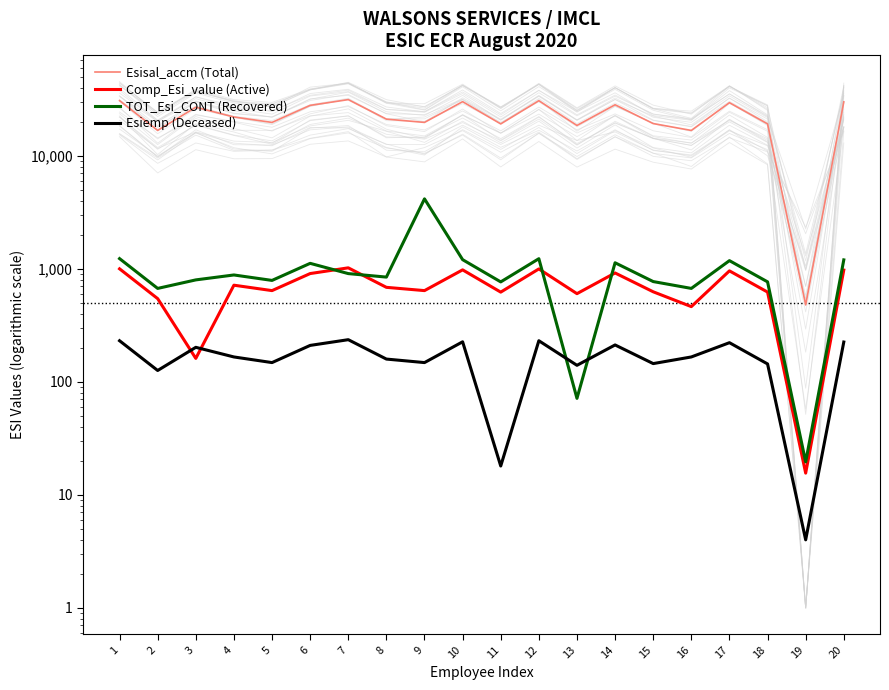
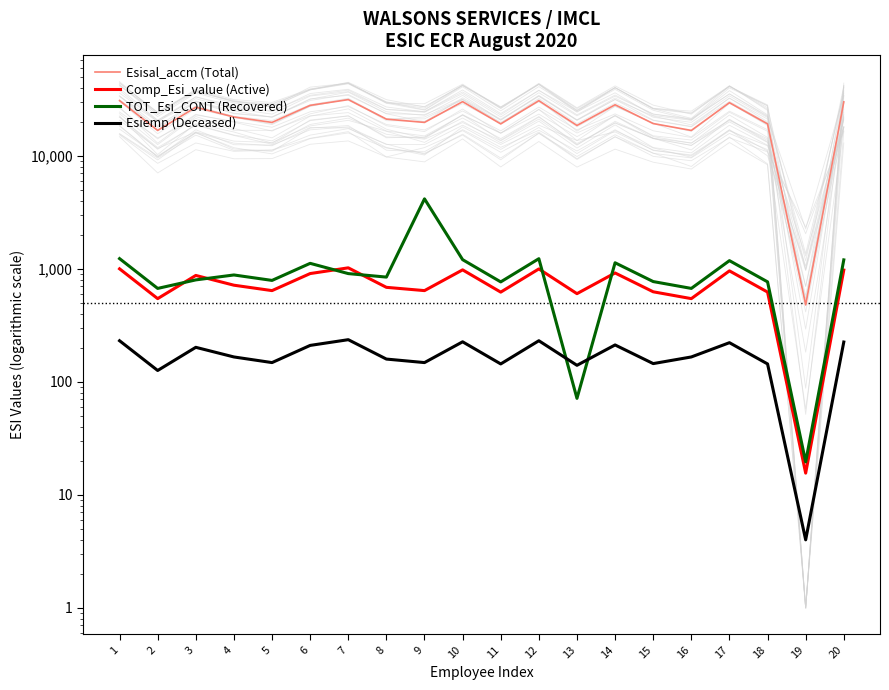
Comp_Esi_value (Active), 3: 160 -> 900
Esiemp (Deceased), 11: 18 -> 140
Comp_Esi_value (Active), 16: 460 -> 500
